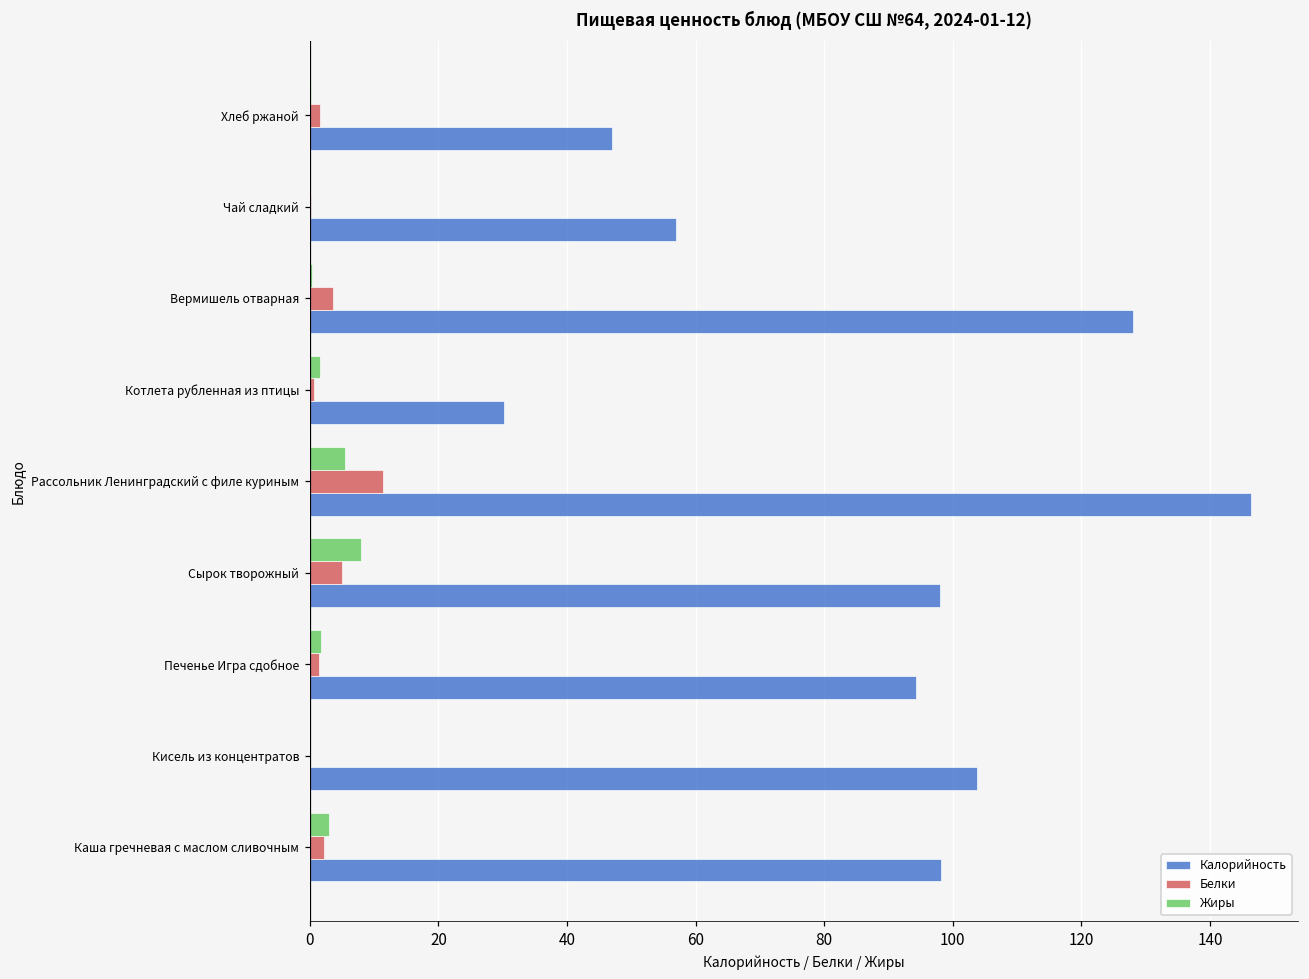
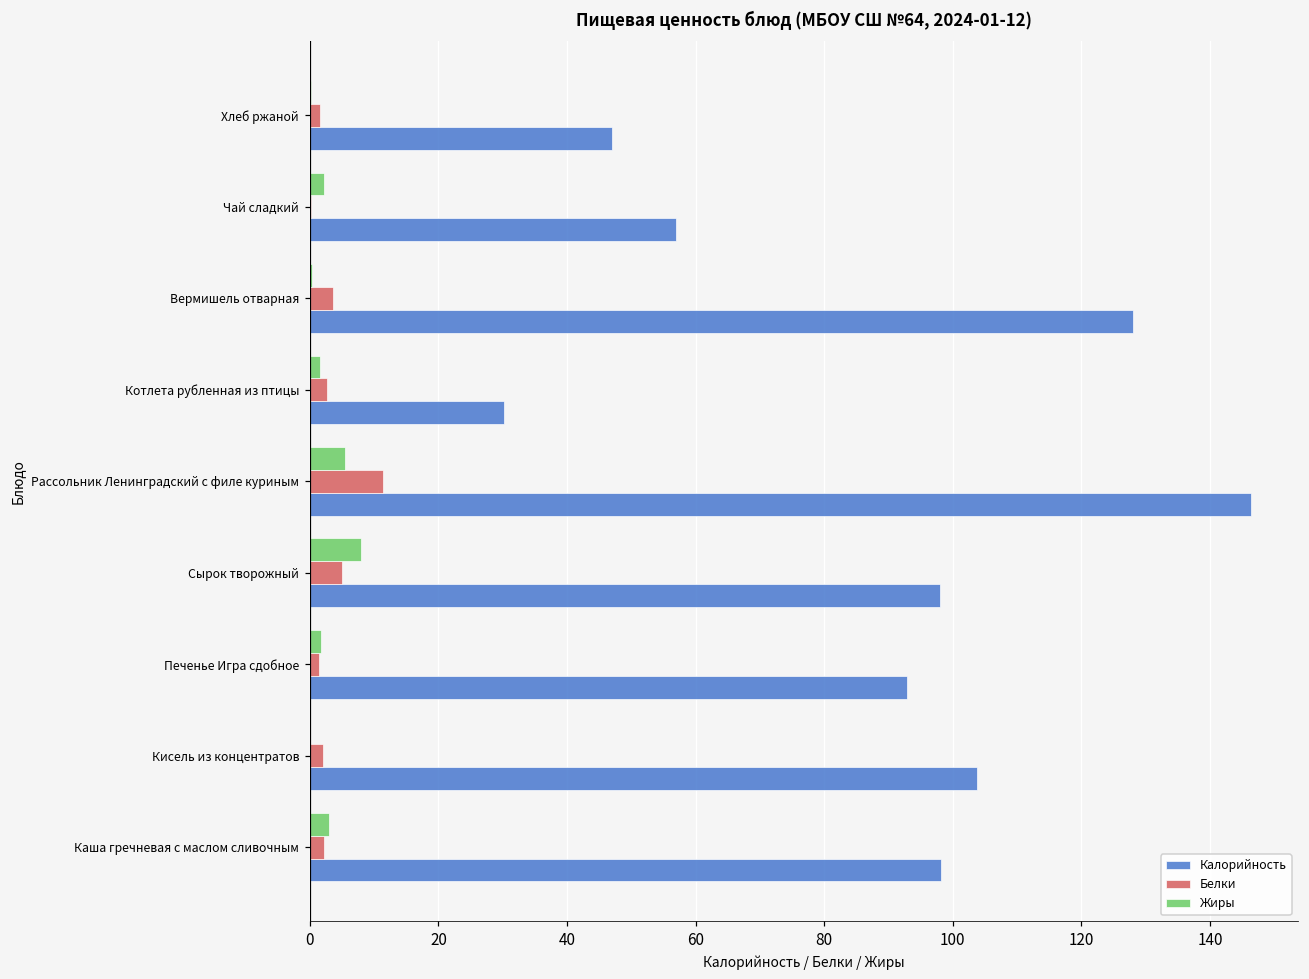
Жиры, Чай сладкий: 0 -> 2
Белки, Котлета рубленная из птицы: 1 -> 3
Калорийность, Печенье Игра сдобное: 94 -> 93
Белки, Кисель из концентратов: 0 -> 2
